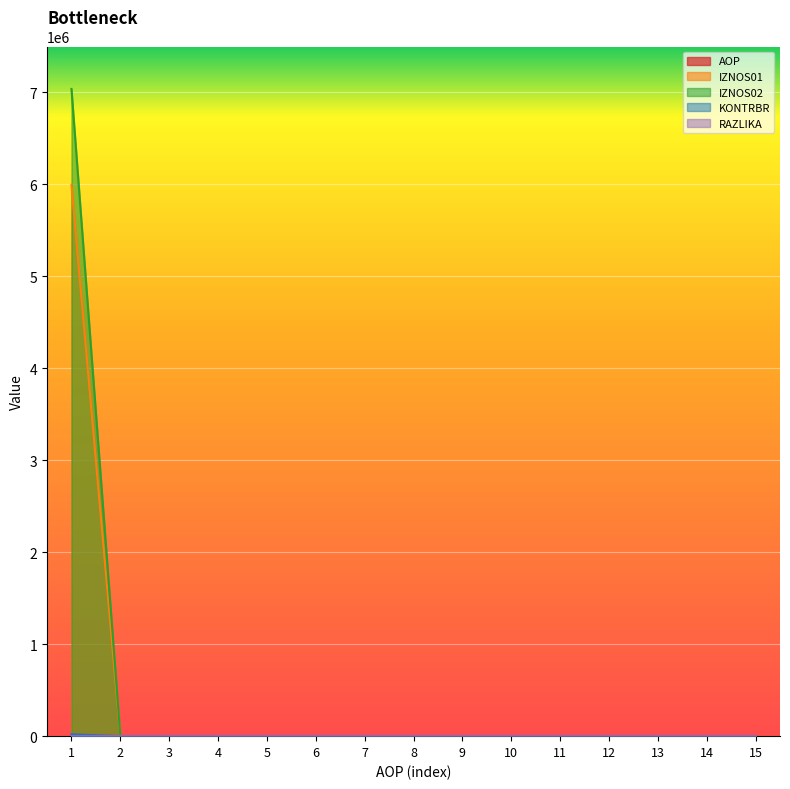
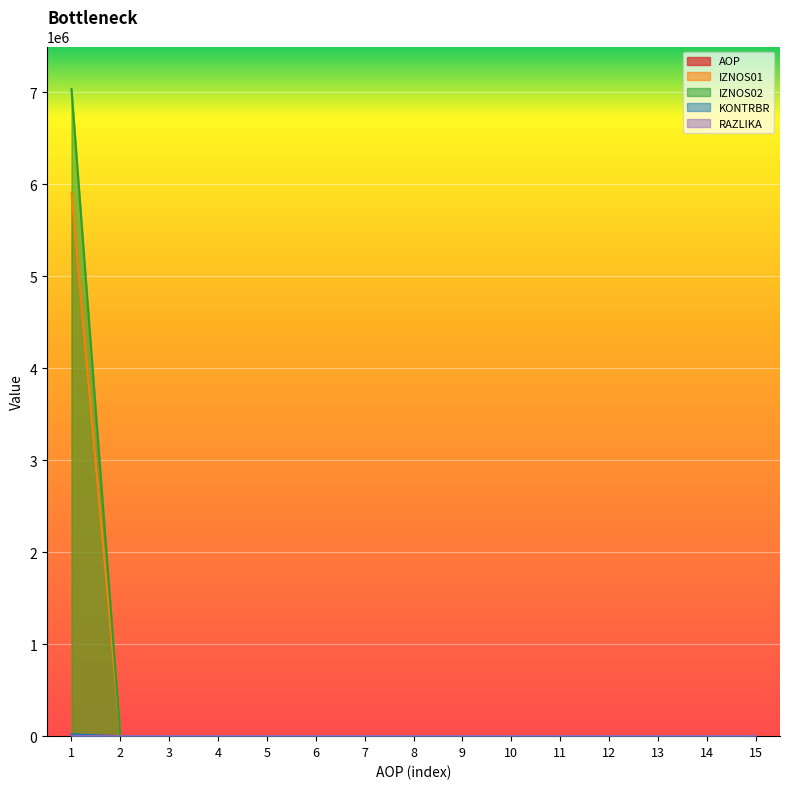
IZNOS01, 1: 6000000 -> 5900000
